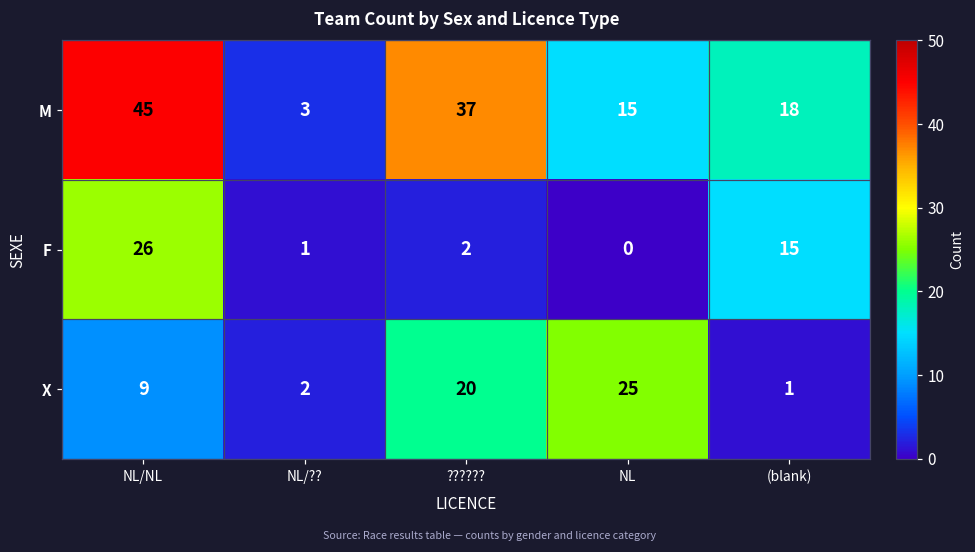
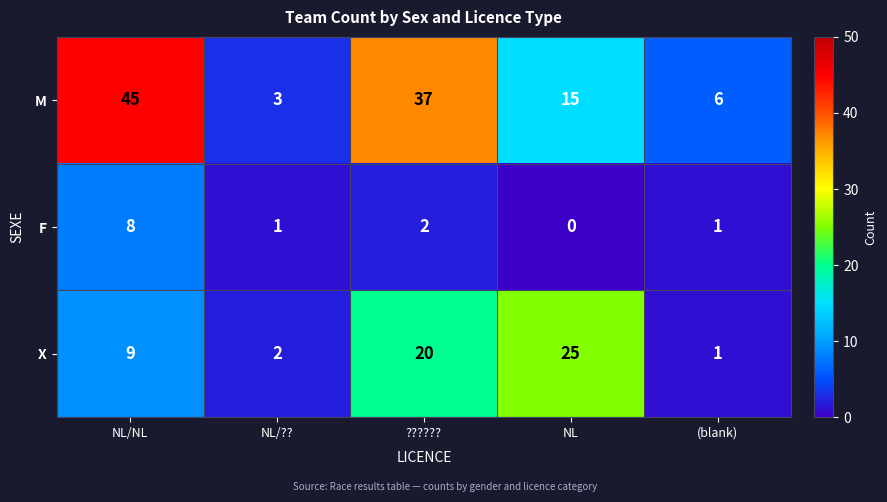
M, (blank): 18 -> 6
F, NL/NL: 26 -> 8
F, (blank): 15 -> 1
